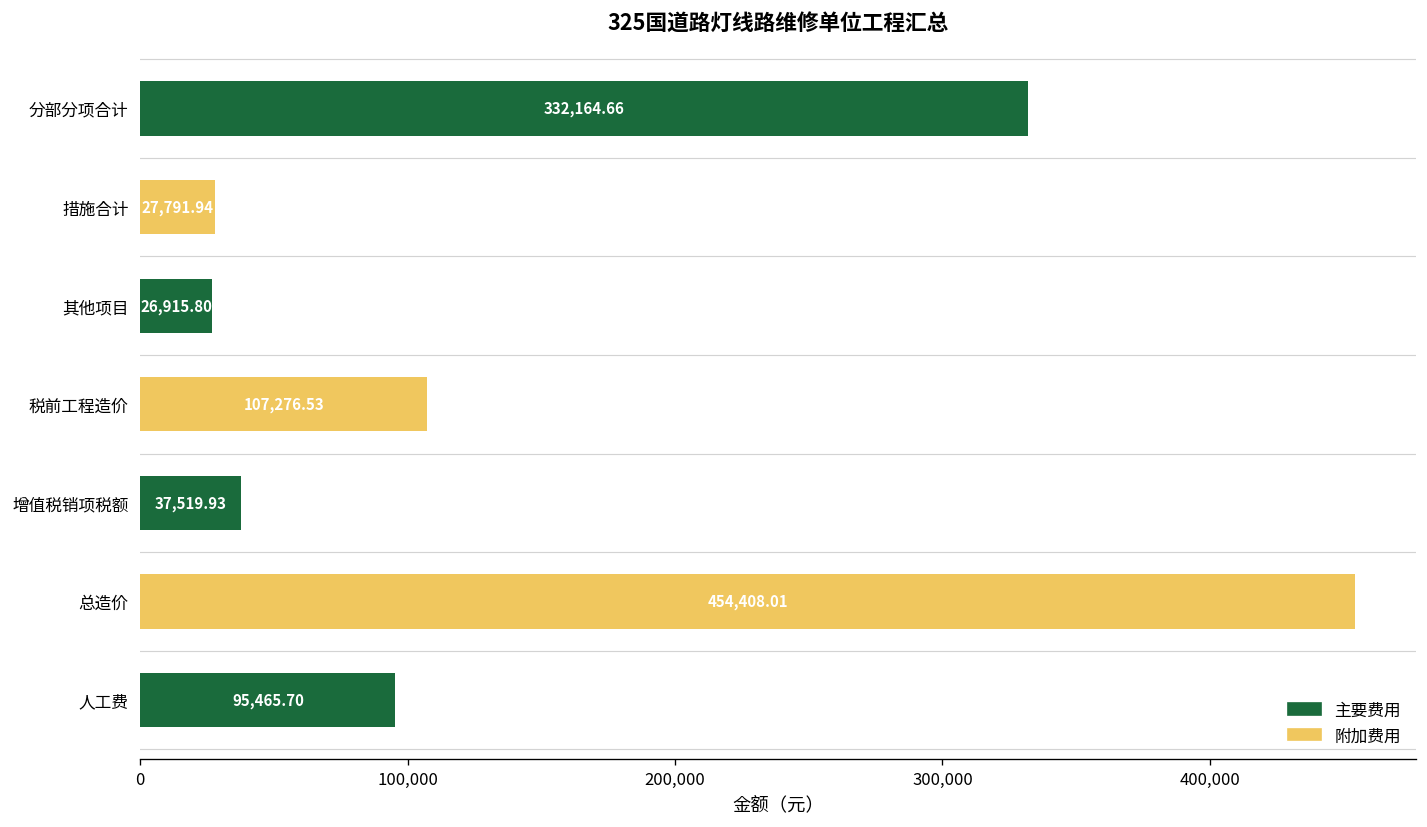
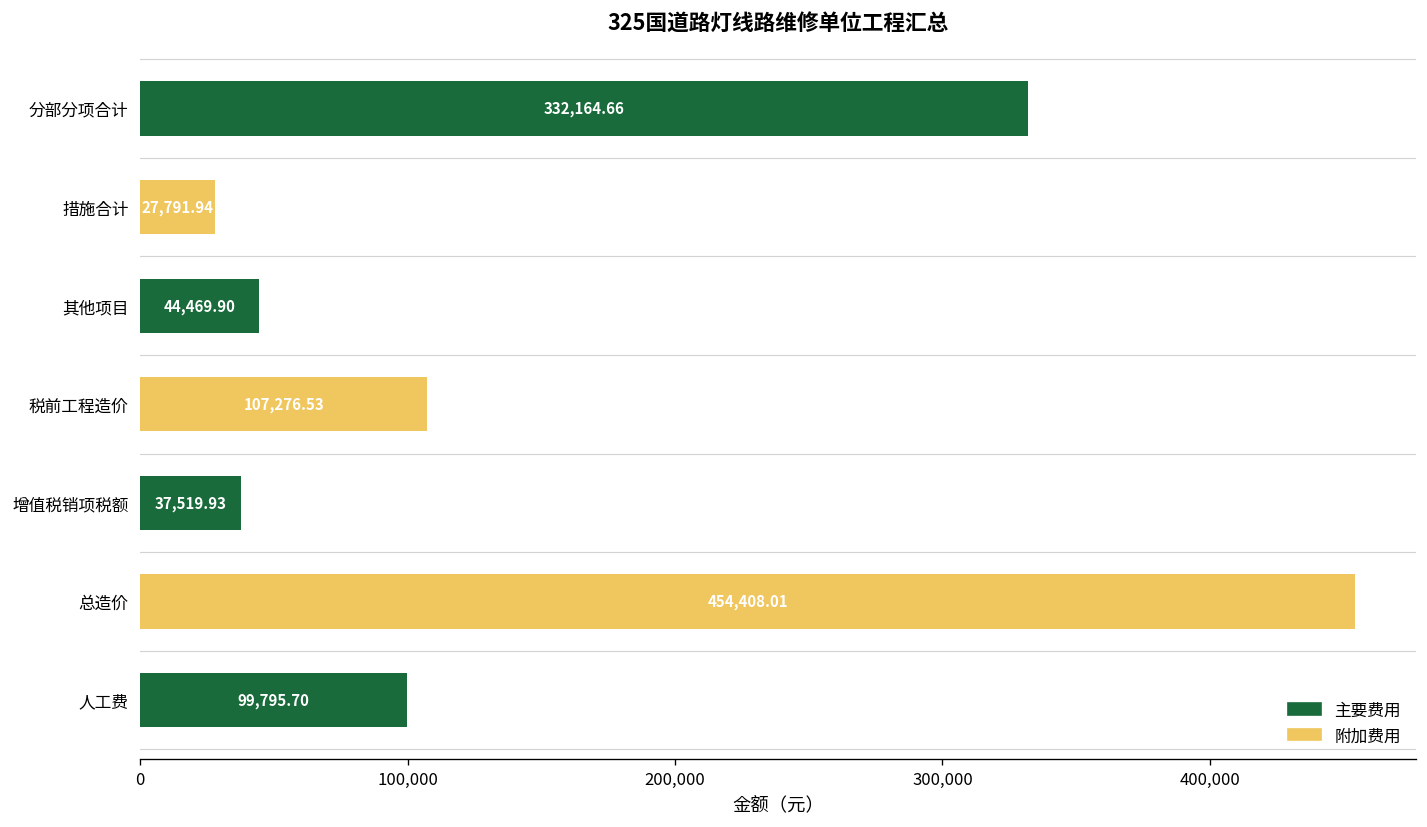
其他项目: 26,915.80 -> 44,469.90
人工费: 95,465.70 -> 99,795.70
